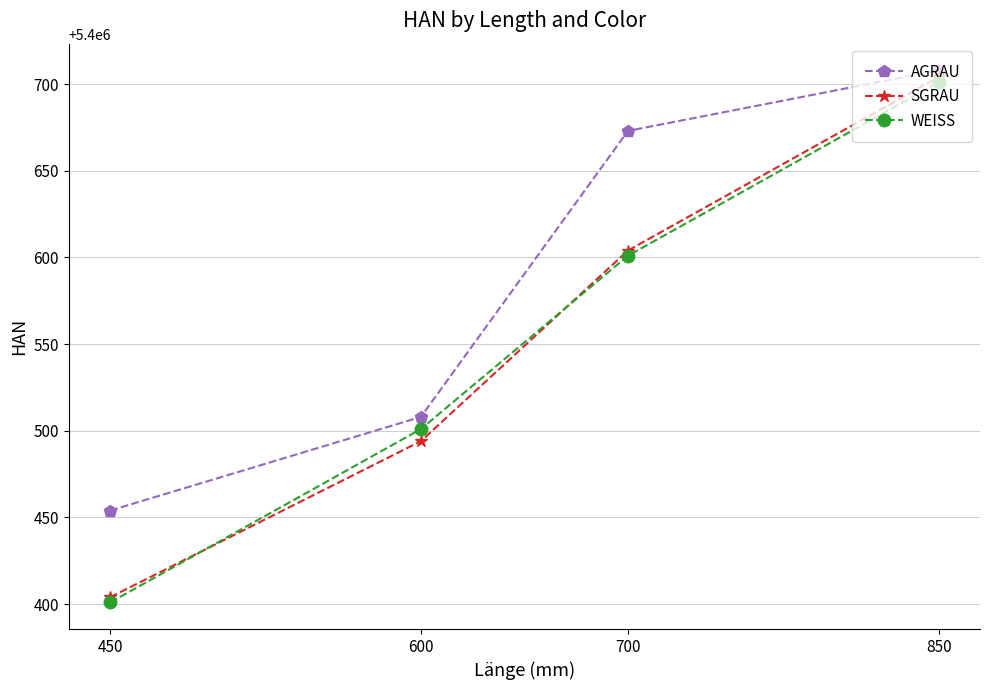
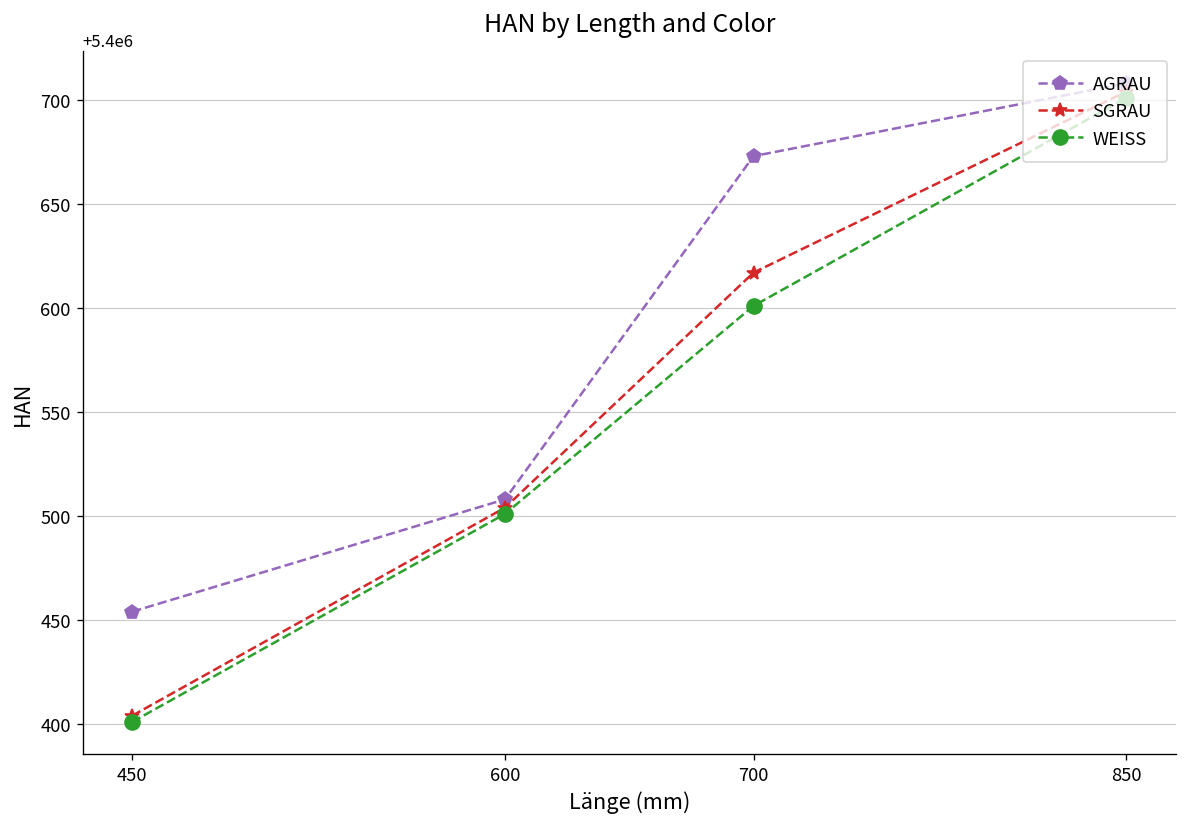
SGRAU, 600: 5400494 -> 5400504
SGRAU, 700: 5400604 -> 5400617
